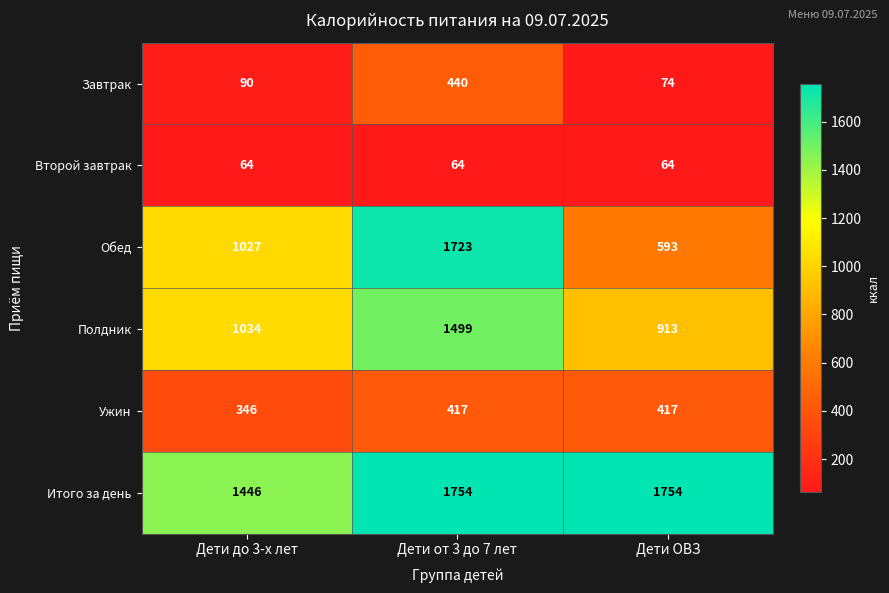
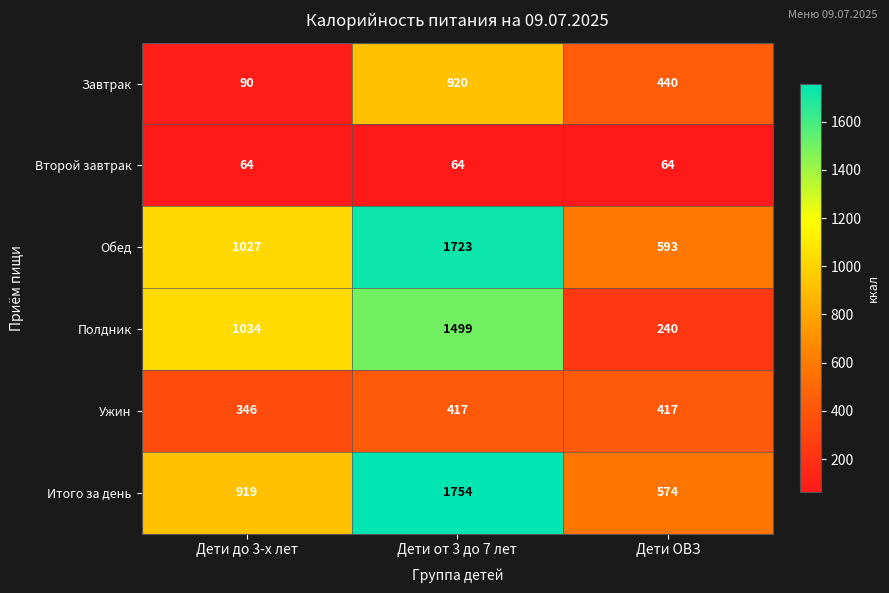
Завтрак, Дети от 3 до 7 лет: 440 -> 920
Завтрак, Дети ОВЗ: 74 -> 440
Полдник, Дети ОВЗ: 913 -> 240
Итого за день, Дети до 3-х лет: 1446 -> 919
Итого за день, Дети ОВЗ: 1754 -> 574
